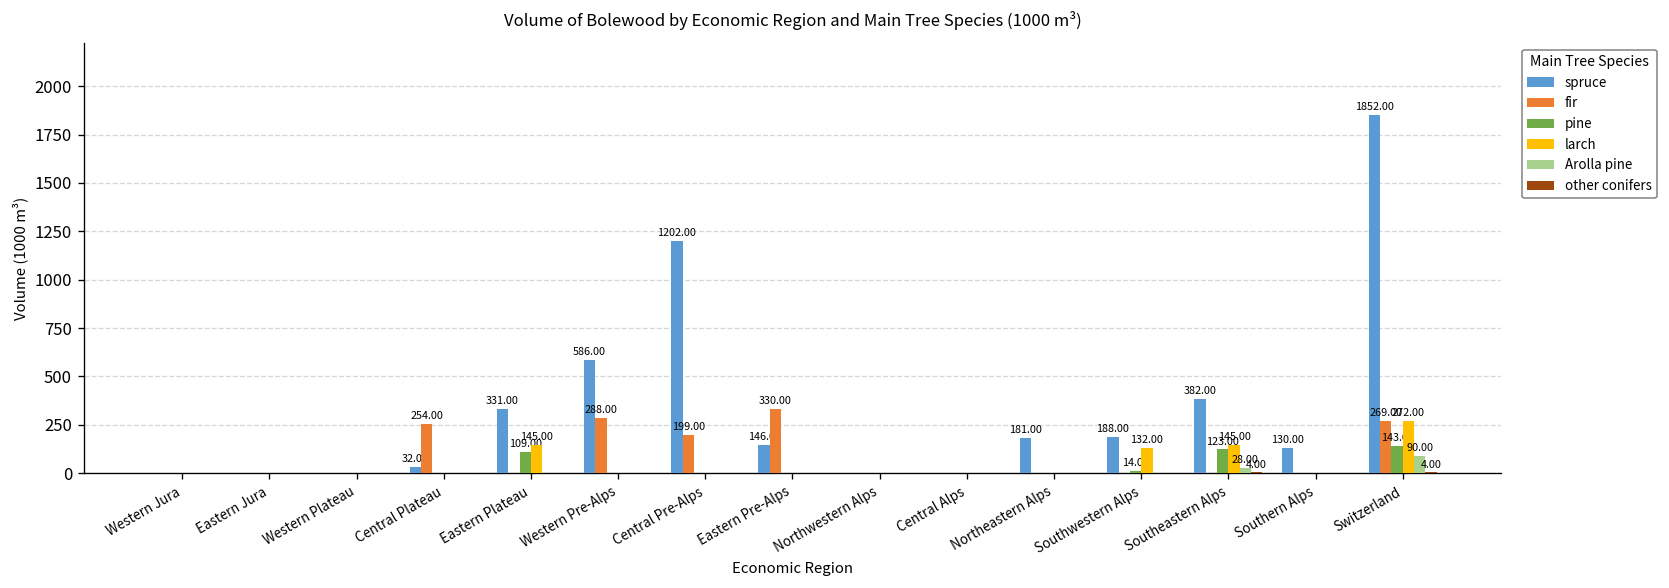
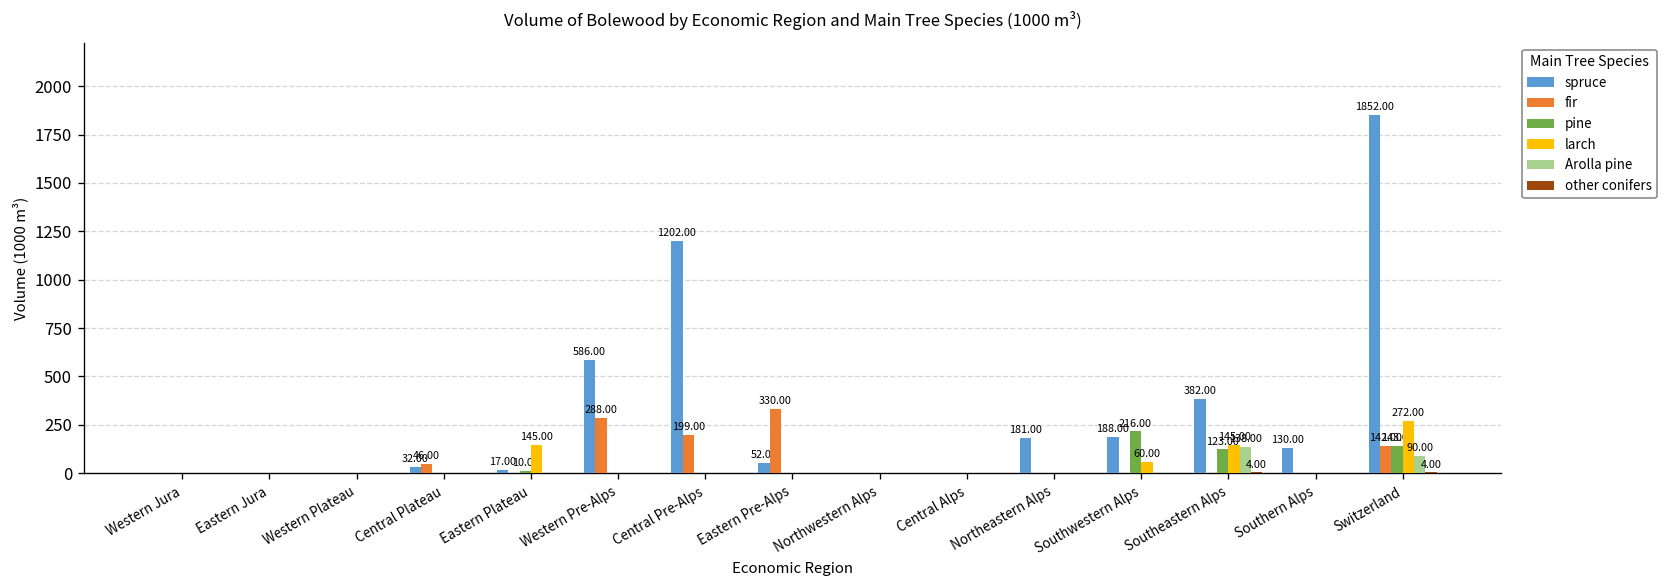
fir, Central Plateau: 254.00 -> 46.00
spruce, Eastern Plateau: 331.00 -> 17.00
pine, Eastern Plateau: 109.00 -> 10.00
spruce, Eastern Pre-Alps: 146.00 -> 52.00
pine, Southwestern Alps: 14.00 -> 216.00
larch, Southwestern Alps: 132.00 -> 60.00
Arolla pine, Southeastern Alps: 28.00 -> 138.00
fir, Switzerland: 269.00 -> 142.00
